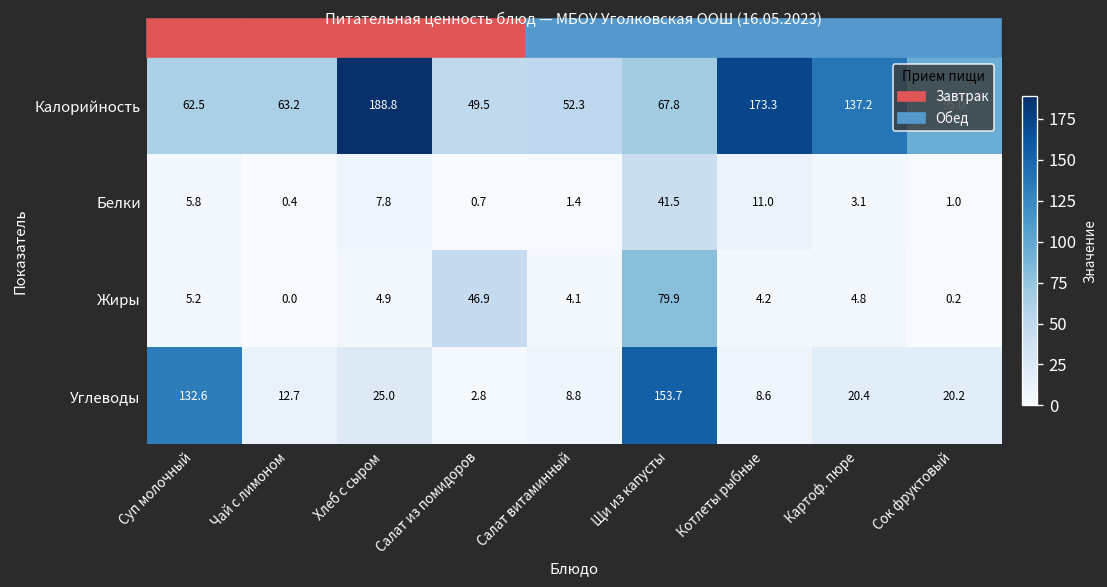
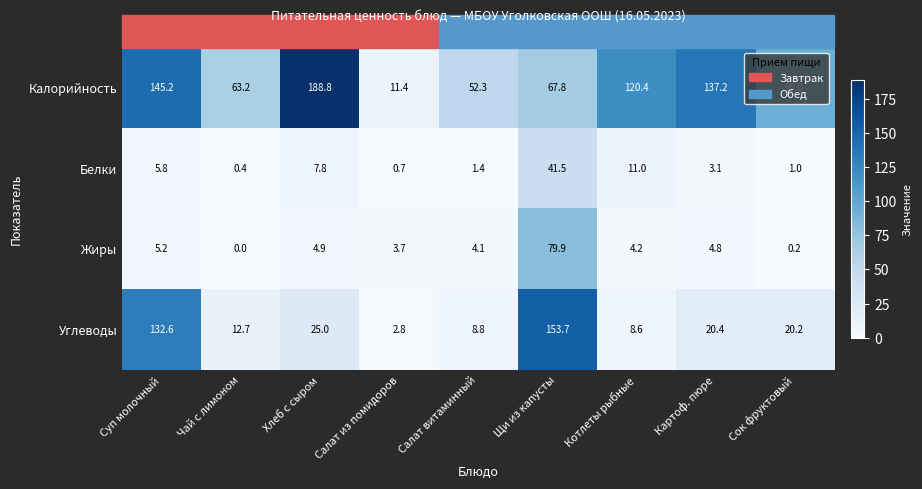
Калорийность, Суп молочный: 62.5 -> 145.2
Калорийность, Салат из помидоров: 49.5 -> 11.4
Калорийность, Котлеты рыбные: 173.3 -> 120.4
Жиры, Салат из помидоров: 46.9 -> 3.7
